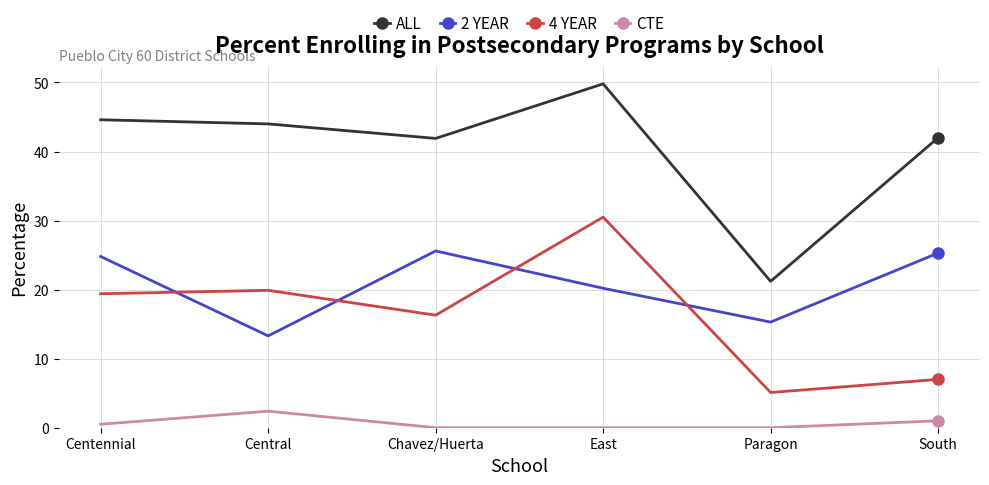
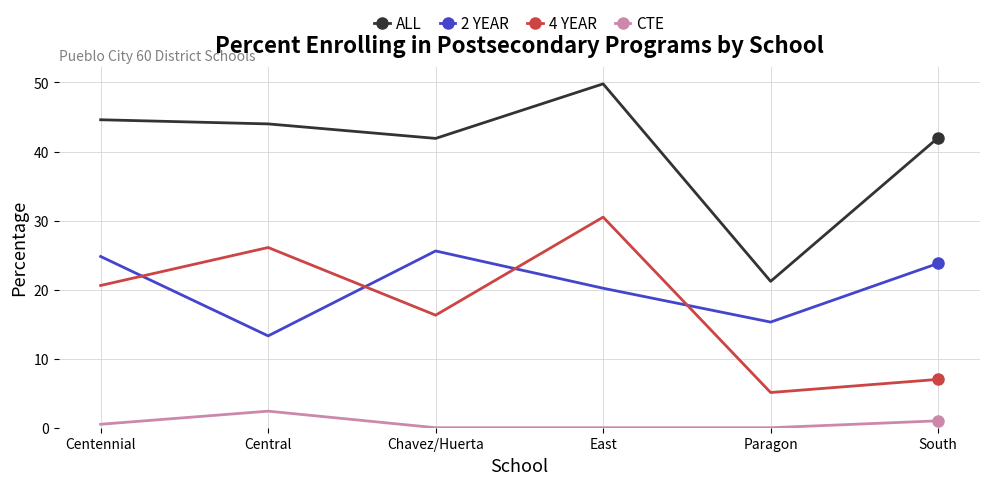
4 YEAR, Centennial: 19 -> 21
4 YEAR, Central: 20 -> 26
2 YEAR, South: 25 -> 24
